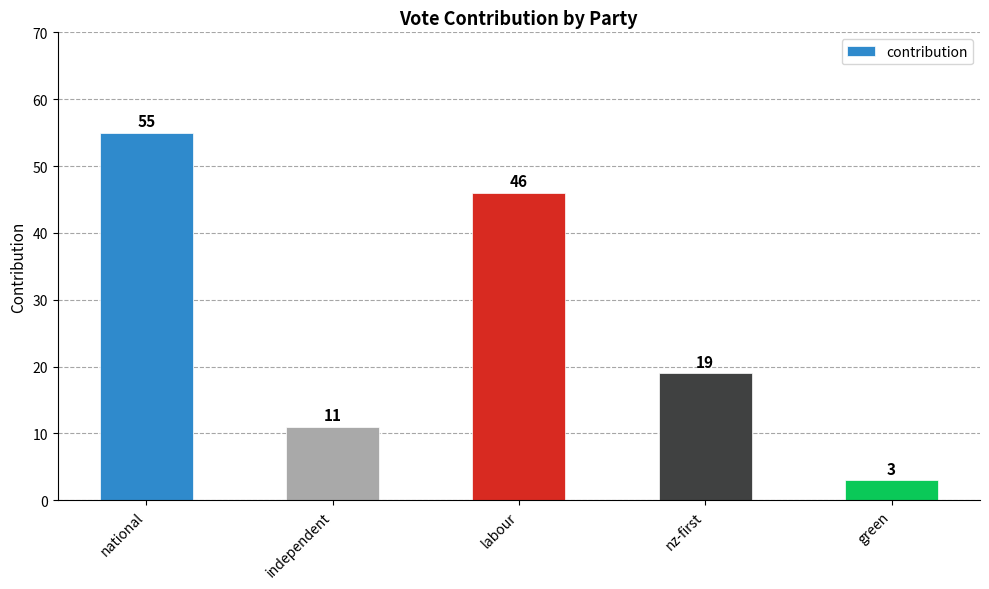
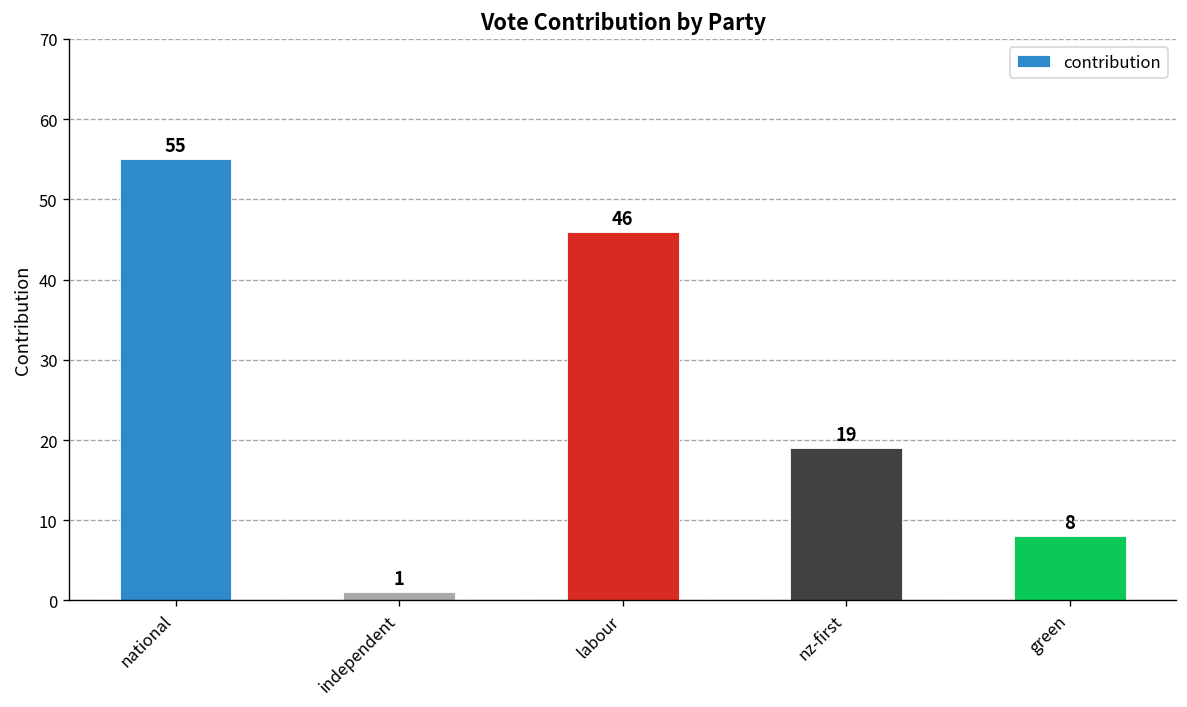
independent: 11 -> 1
green: 3 -> 8
